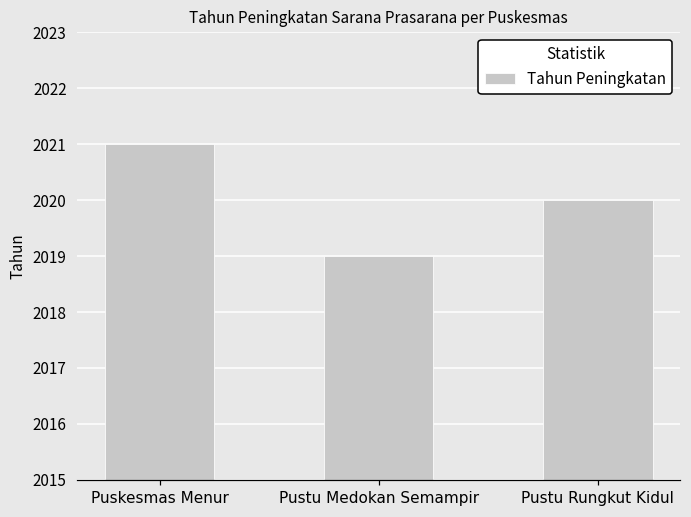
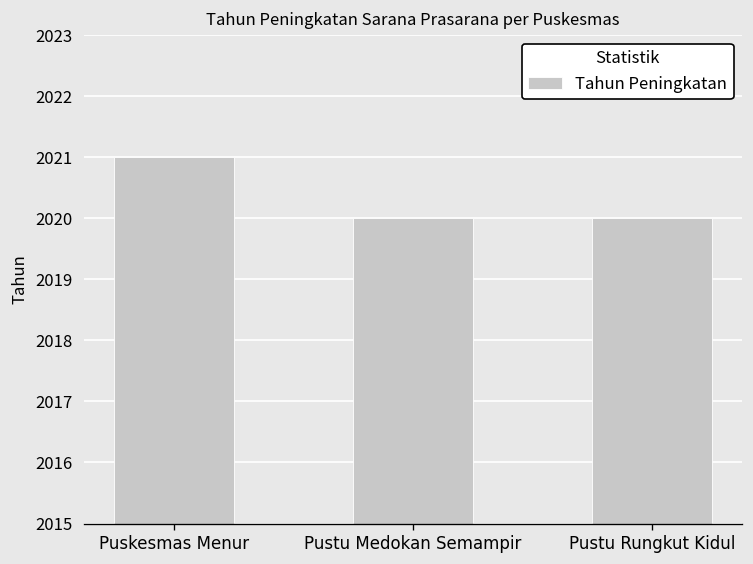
Pustu Medokan Semampir: 2019 -> 2020
